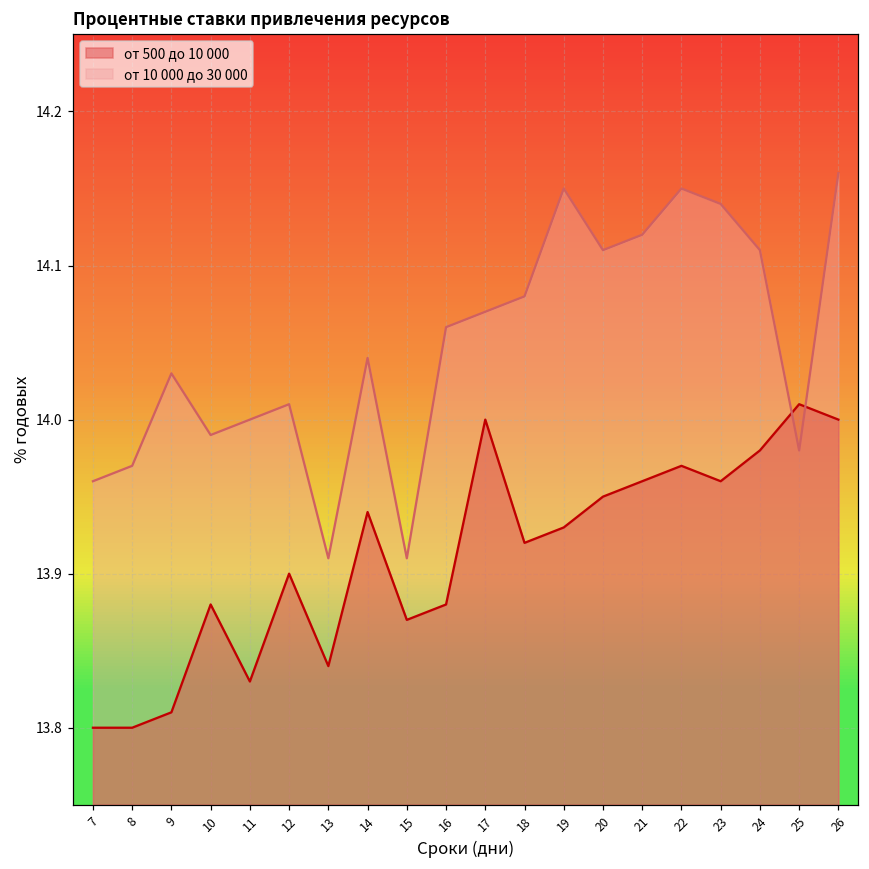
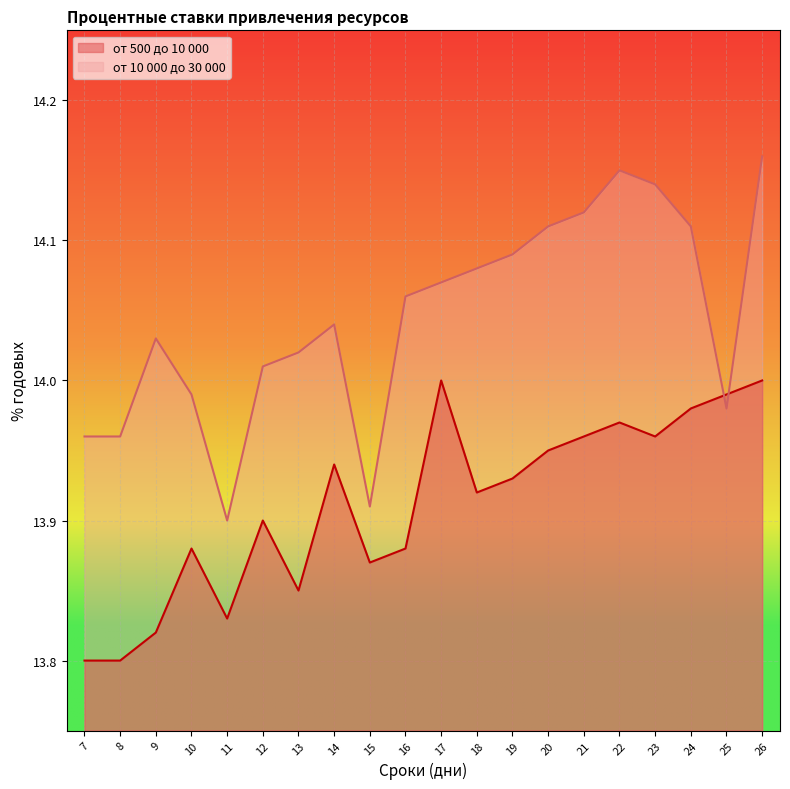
от 10 000 до 30 000, 8: 13.97 -> 13.96
от 500 до 10 000, 9: 13.81 -> 13.82
от 10 000 до 30 000, 11: 14.0 -> 13.9
от 500 до 10 000, 13: 13.84 -> 13.85
от 10 000 до 30 000, 13: 13.91 -> 14.02
от 10 000 до 30 000, 19: 14.15 -> 14.09
от 500 до 10 000, 25: 14.01 -> 13.99
